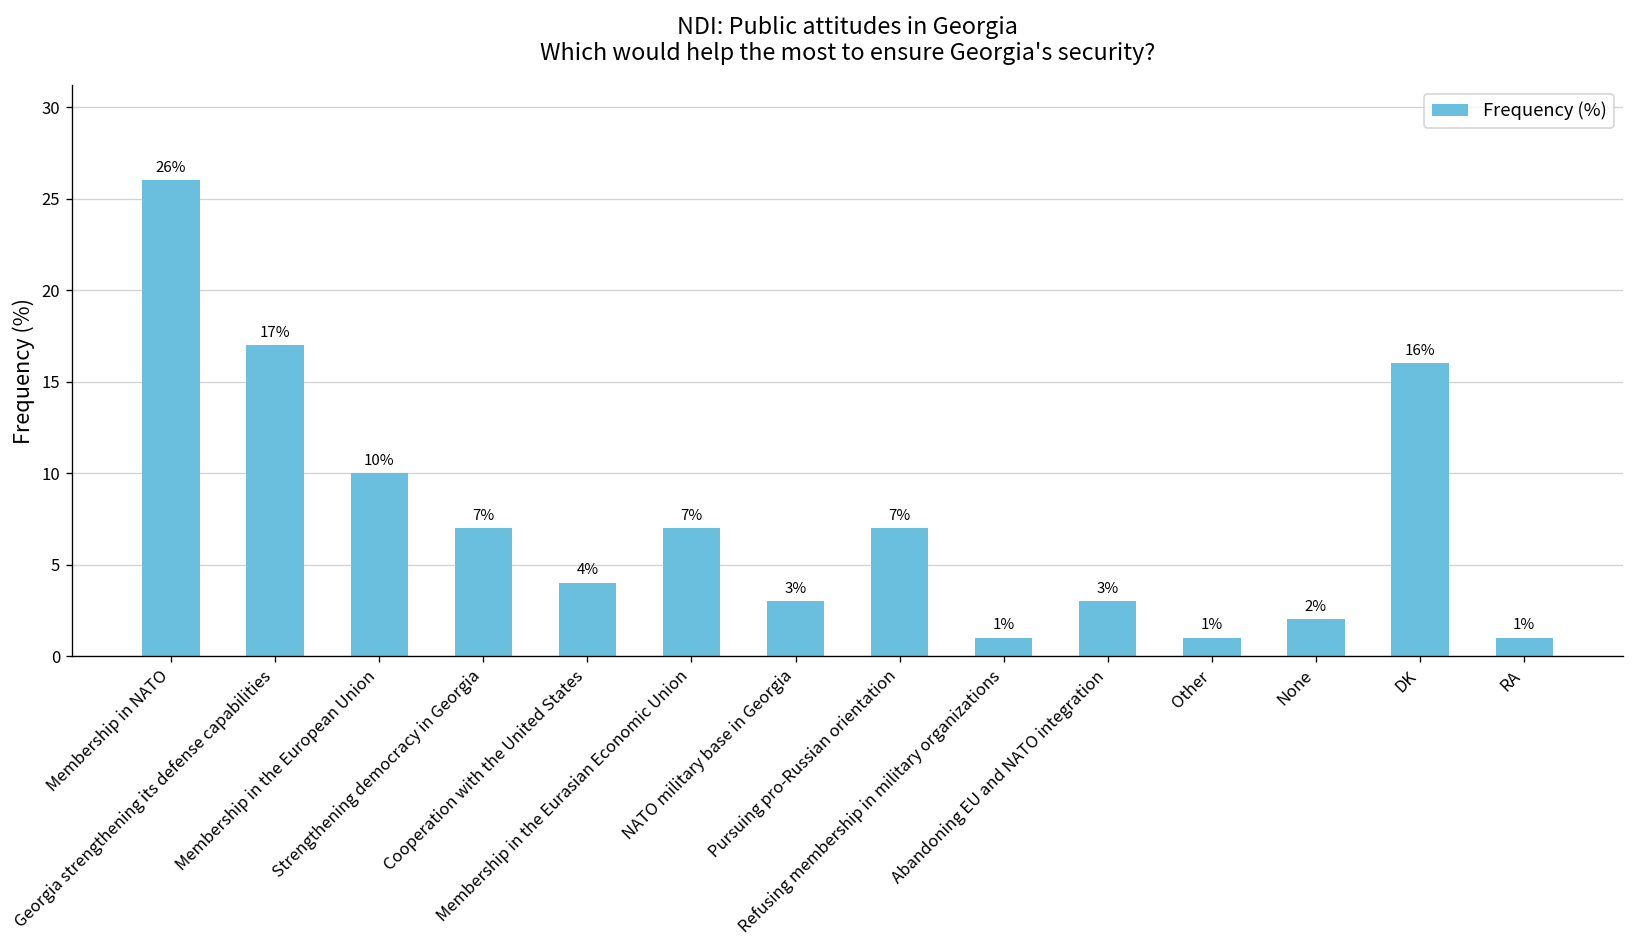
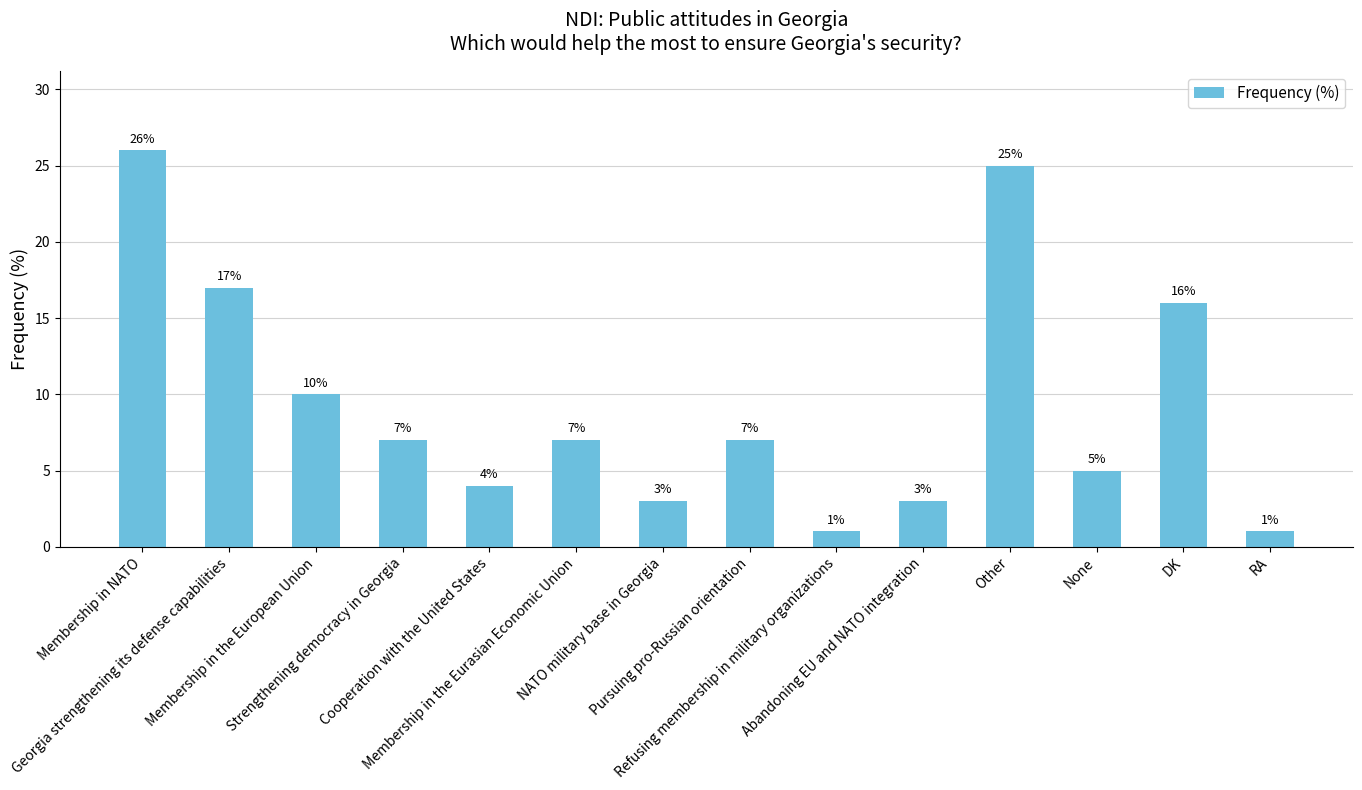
Other: 1% -> 25%
None: 2% -> 5%
